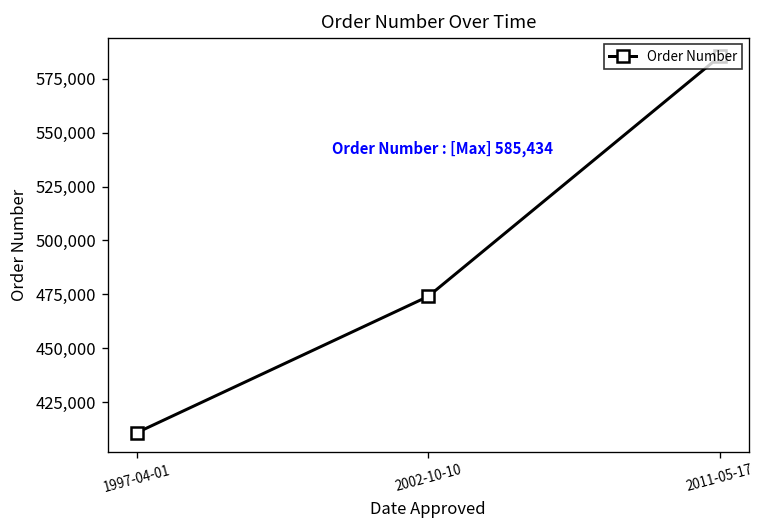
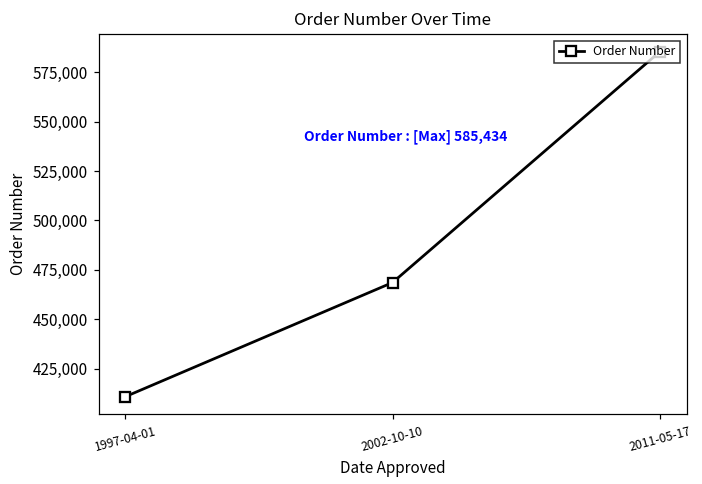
2002-10-10: 474,000 -> 469,000
